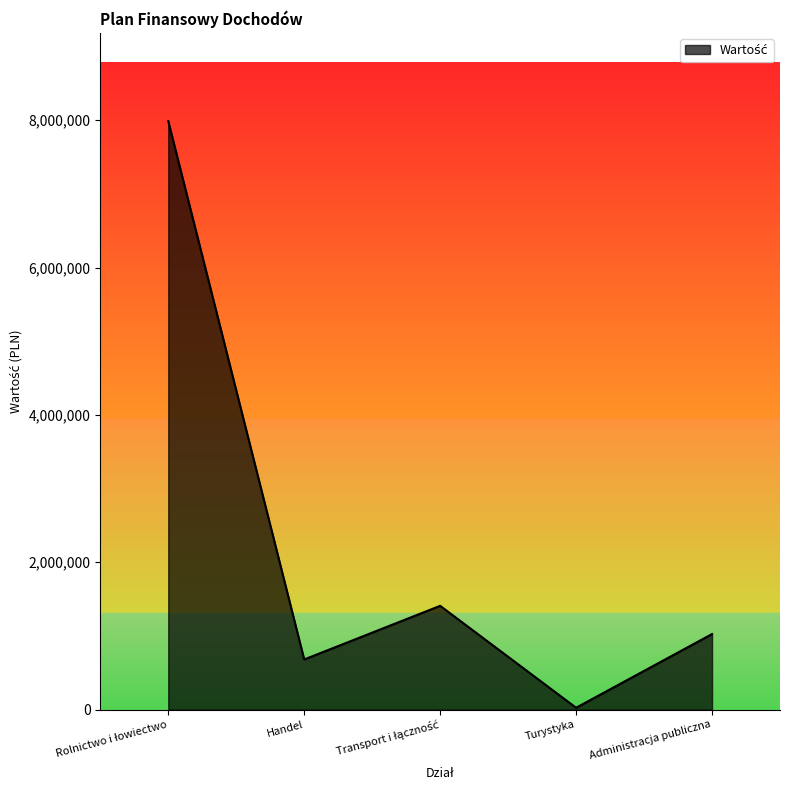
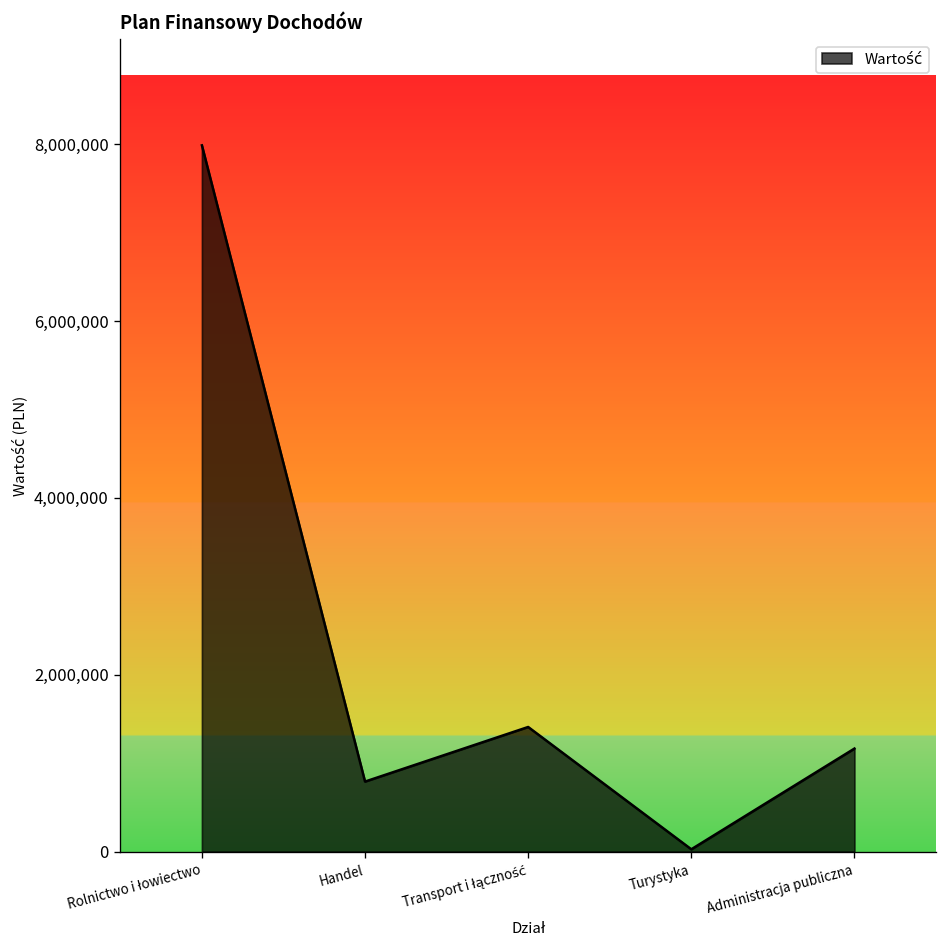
Handel: 700,000 -> 800,000
Administracja publiczna: 1,000,000 -> 1,200,000
